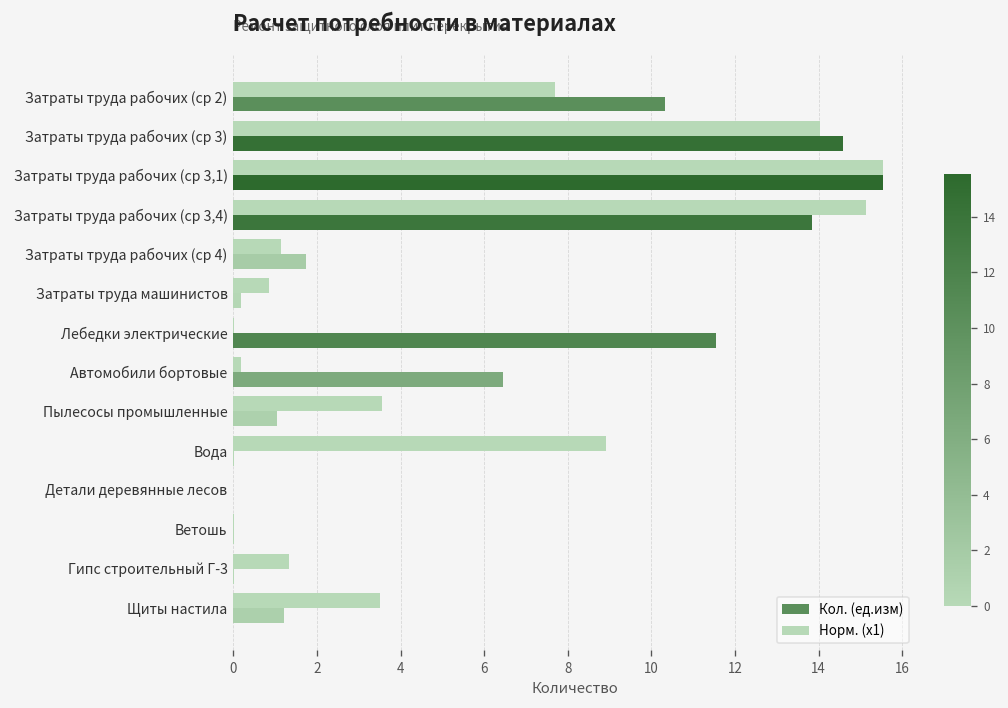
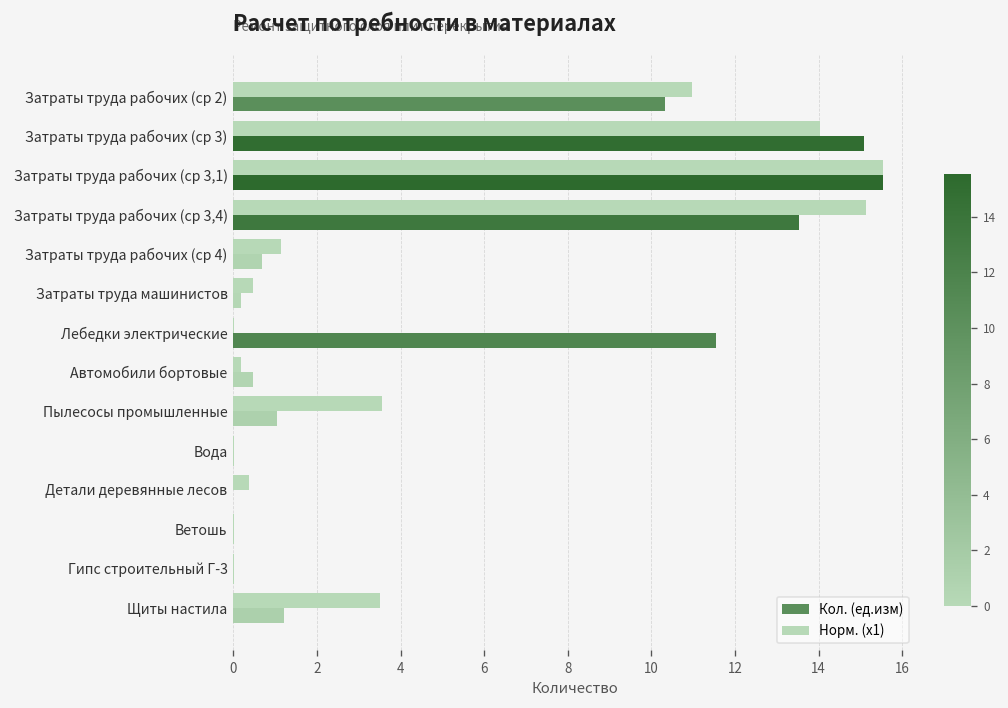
Норм. (x1), Затраты труда рабочих (ср 2): 7.7 -> 11.0
Кол. (ед.изм), Затраты труда рабочих (ср 3): 14.6 -> 15.1
Кол. (ед.изм), Затраты труда рабочих (ср 3,4): 13.8 -> 13.5
Кол. (ед.изм), Затраты труда рабочих (ср 4): 1.7 -> 0.7
Норм. (x1), Затраты труда машинистов: 0.9 -> 0.5
Кол. (ед.изм), Автомобили бортовые: 6.5 -> 0.5
Норм. (x1), Вода: 8.9 -> 0.0
Норм. (x1), Детали деревянные лесов: 0.0 -> 0.4
Норм. (x1), Гипс строительный Г-3: 1.3 -> 0.0
